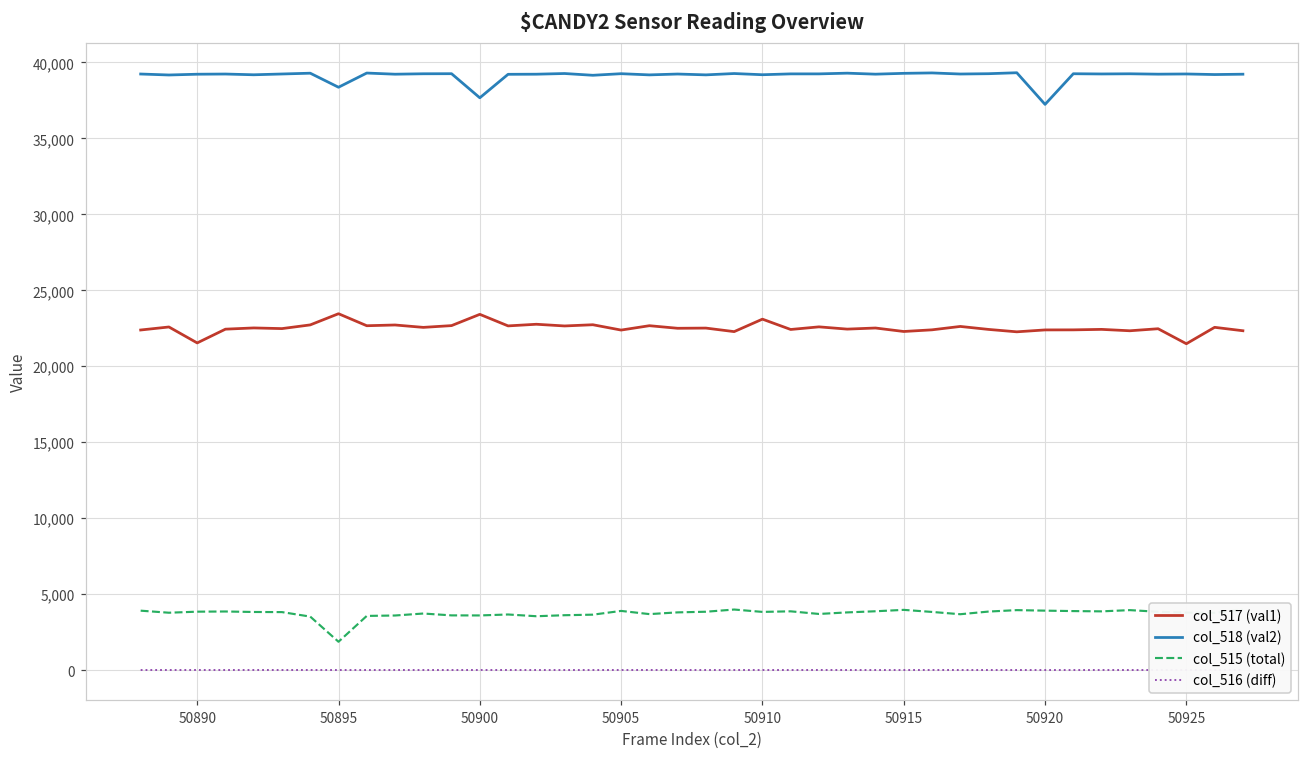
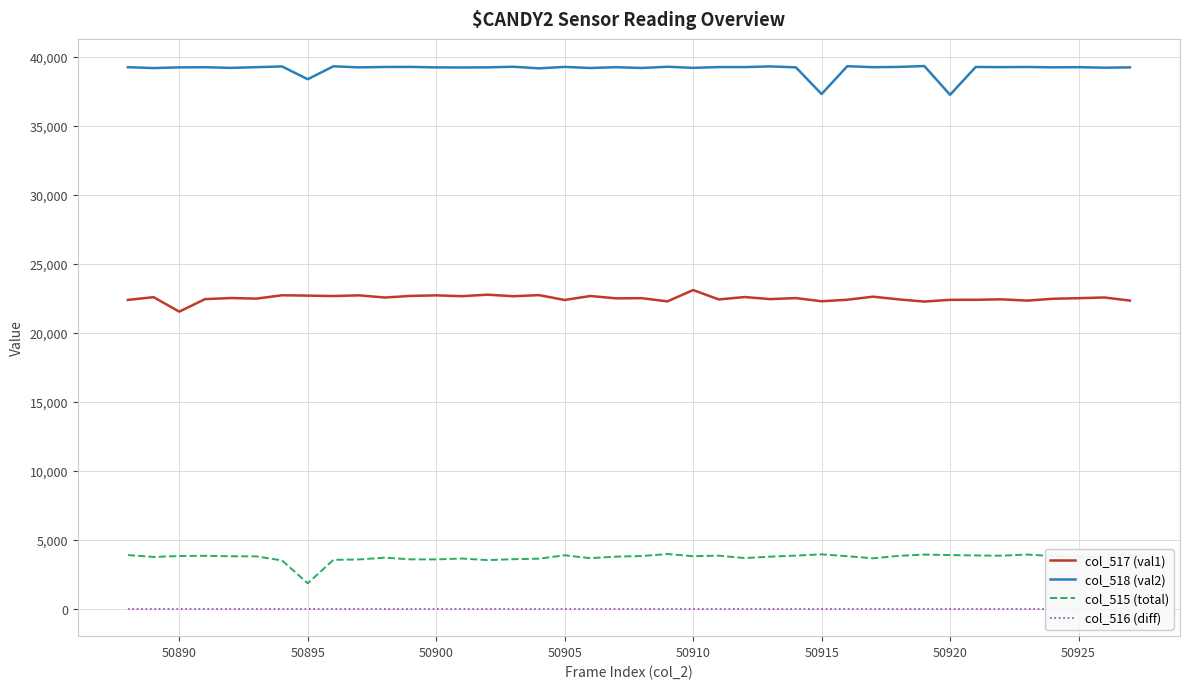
col_517 (val1), 50895: 23,500 -> 22,700
col_517 (val1), 50900: 23,400 -> 22,700
col_518 (val2), 50900: 37,700 -> 39,200
col_518 (val2), 50915: 39,300 -> 37,300
col_517 (val1), 50925: 21,500 -> 22,500
